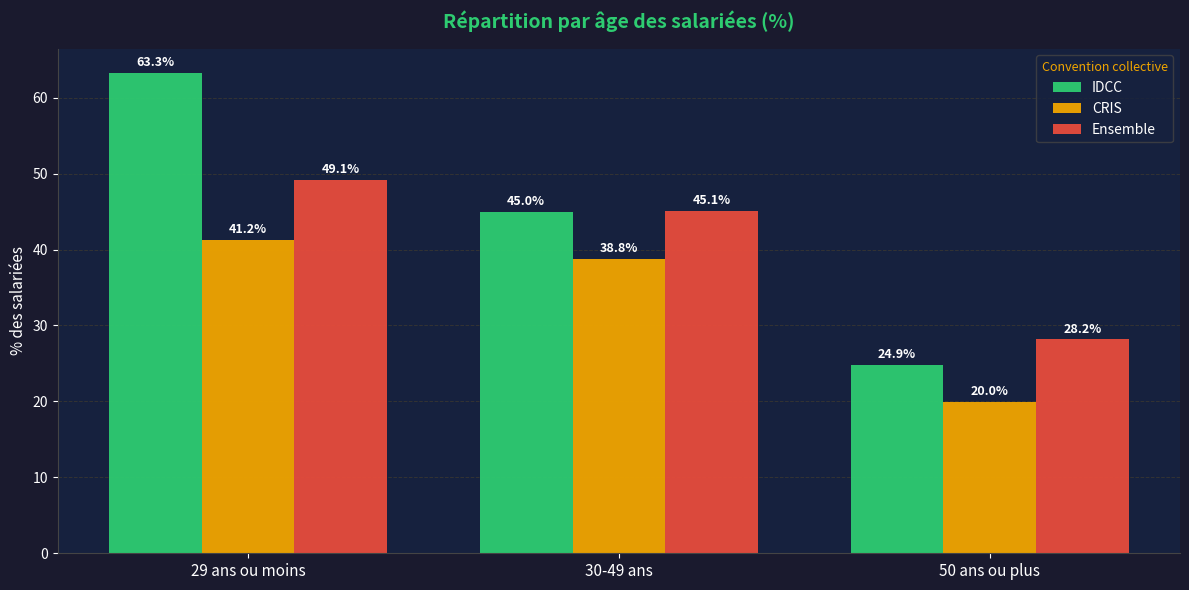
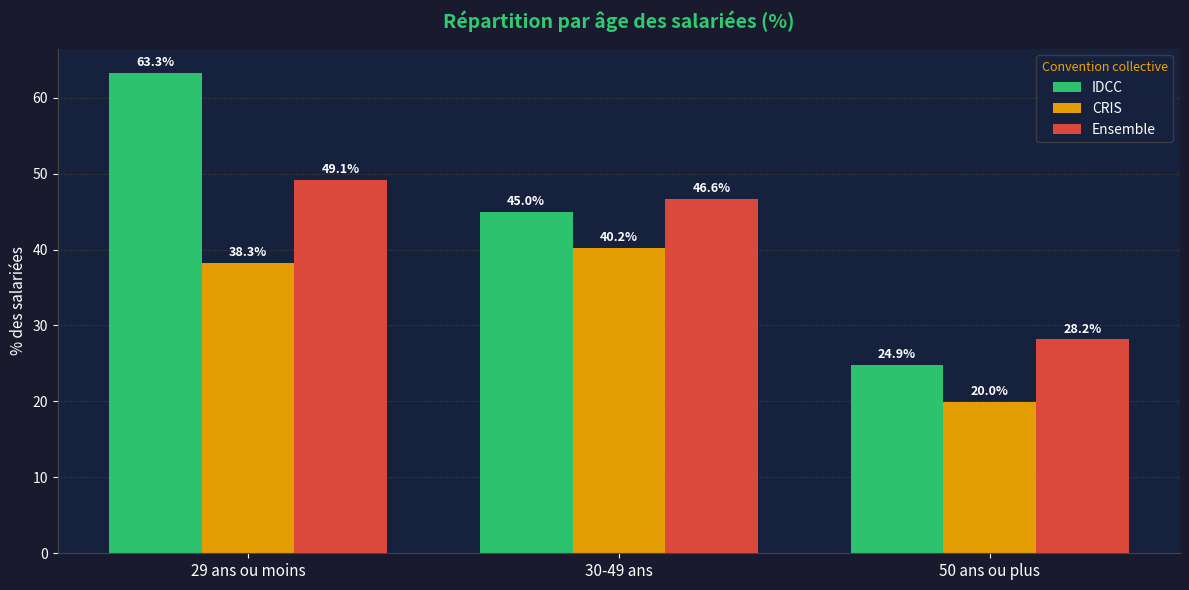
CRIS, 29 ans ou moins: 41.2% -> 38.3%
CRIS, 30-49 ans: 38.8% -> 40.2%
Ensemble, 30-49 ans: 45.1% -> 46.6%
